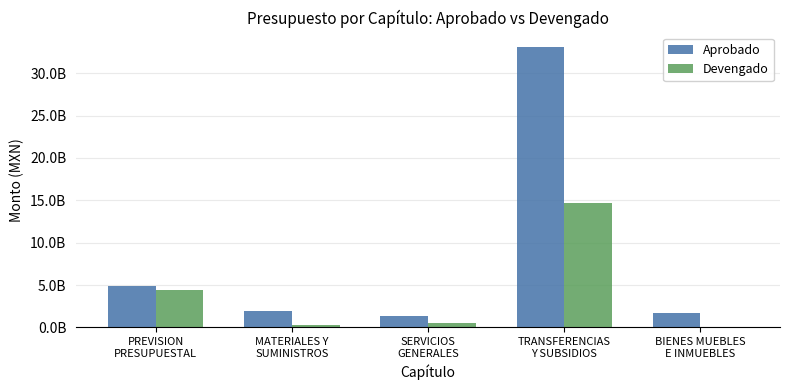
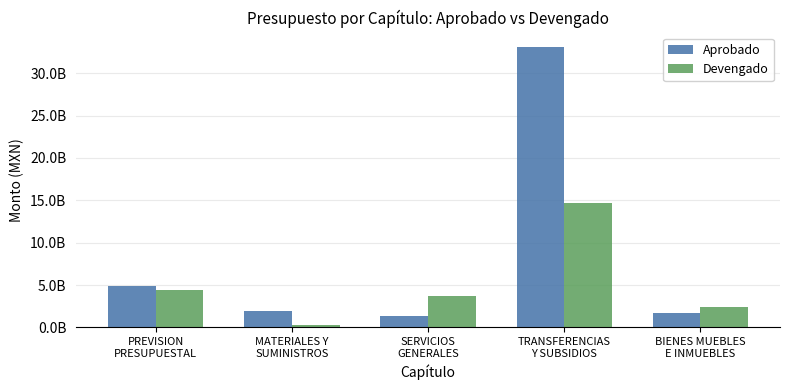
Devengado, SERVICIOS GENERALES: 1000000000 -> 4000000000
Devengado, BIENES MUEBLES E INMUEBLES: 0 -> 2000000000
